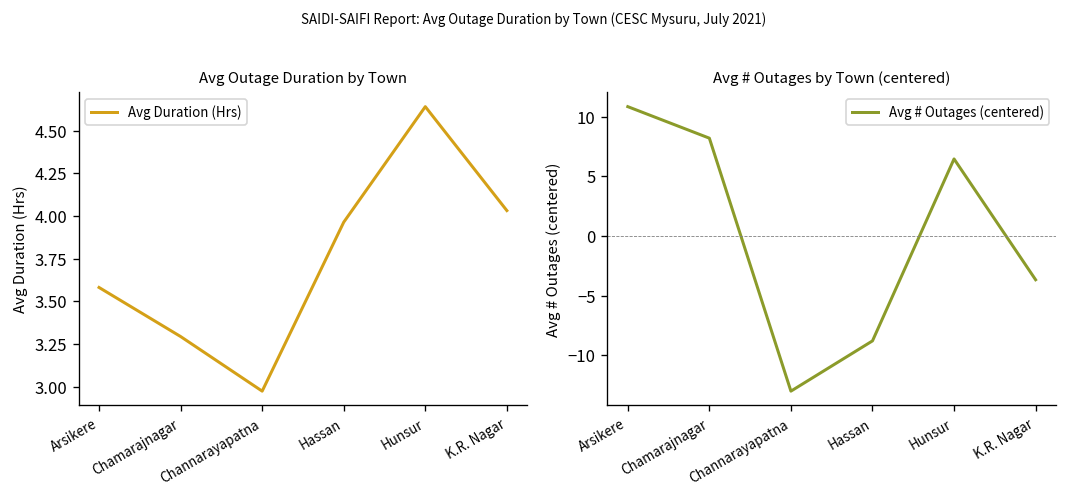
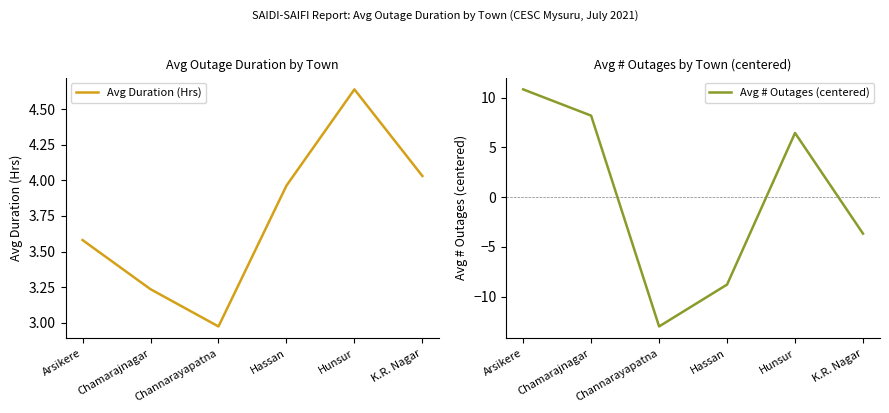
Avg Outage Duration by Town, Chamarajnagar: 3.29 -> 3.24
